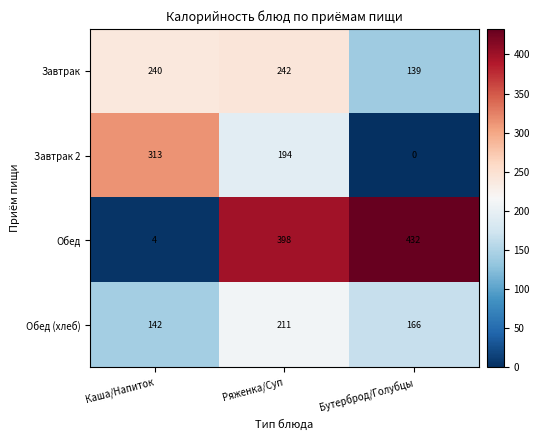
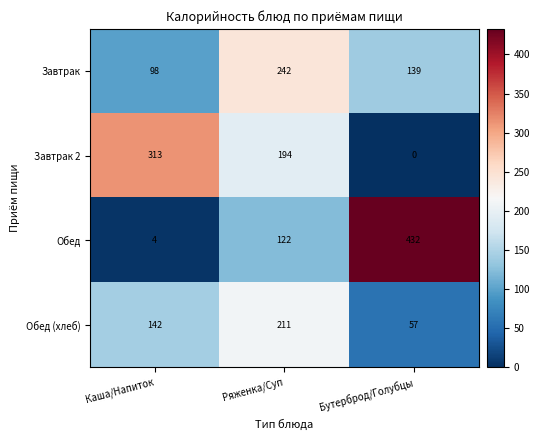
Завтрак, Каша/Напиток: 240 -> 98
Обед, Ряженка/Суп: 398 -> 122
Обед (хлеб), Бутерброд/Голубцы: 166 -> 57
